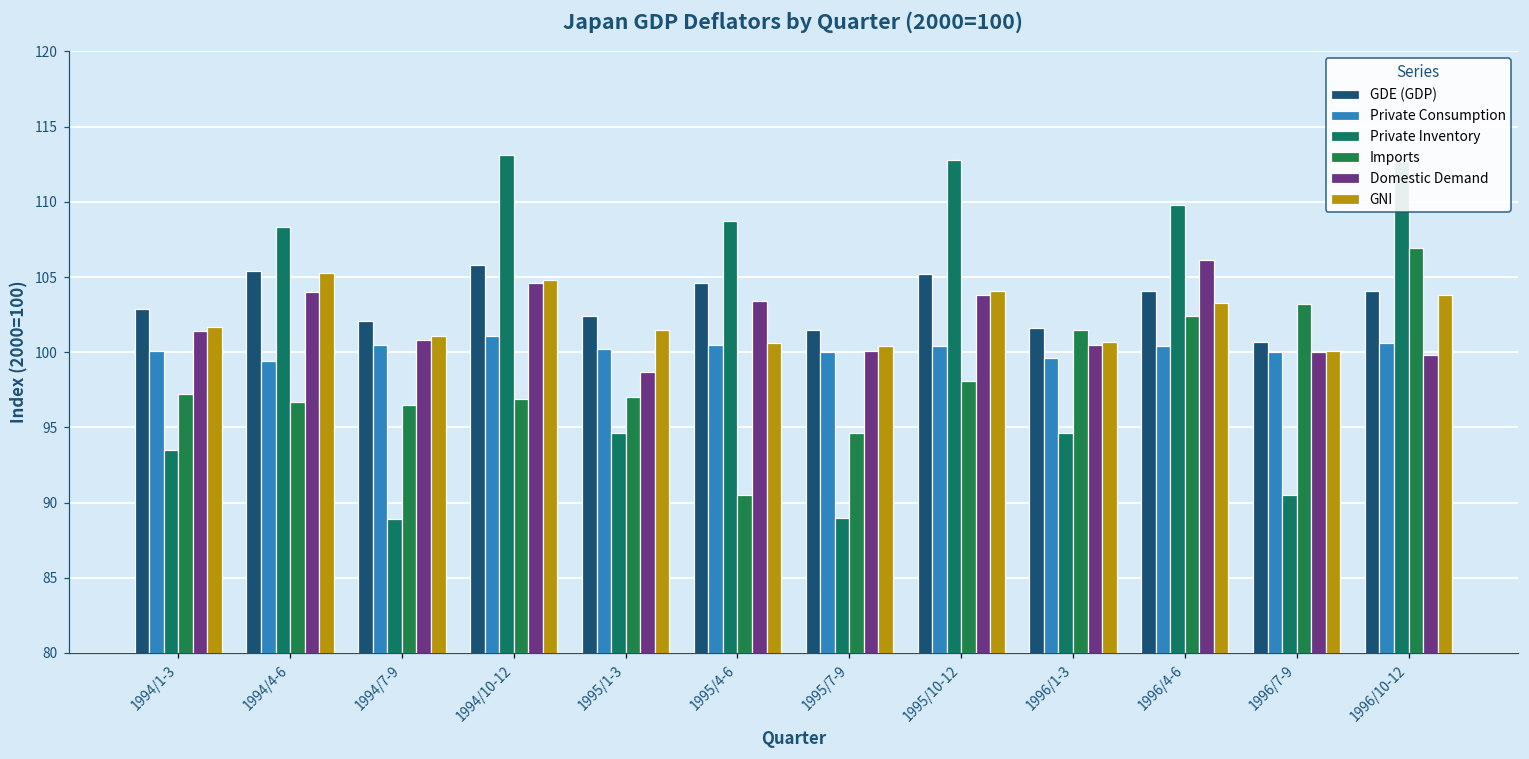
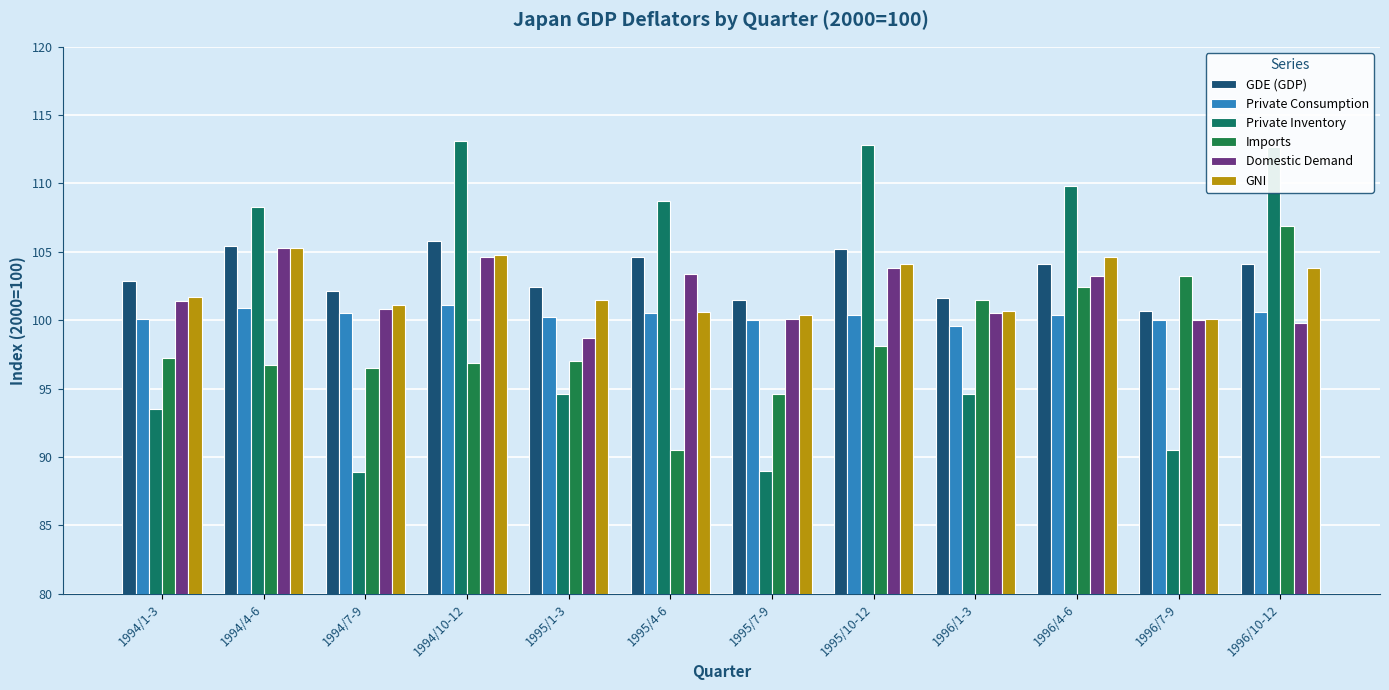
Private Consumption, 1994/4-6: 99.4 -> 100.9
Domestic Demand, 1994/4-6: 104.0 -> 105.3
Domestic Demand, 1996/4-6: 106.1 -> 103.2
GNI, 1996/4-6: 103.3 -> 104.6
